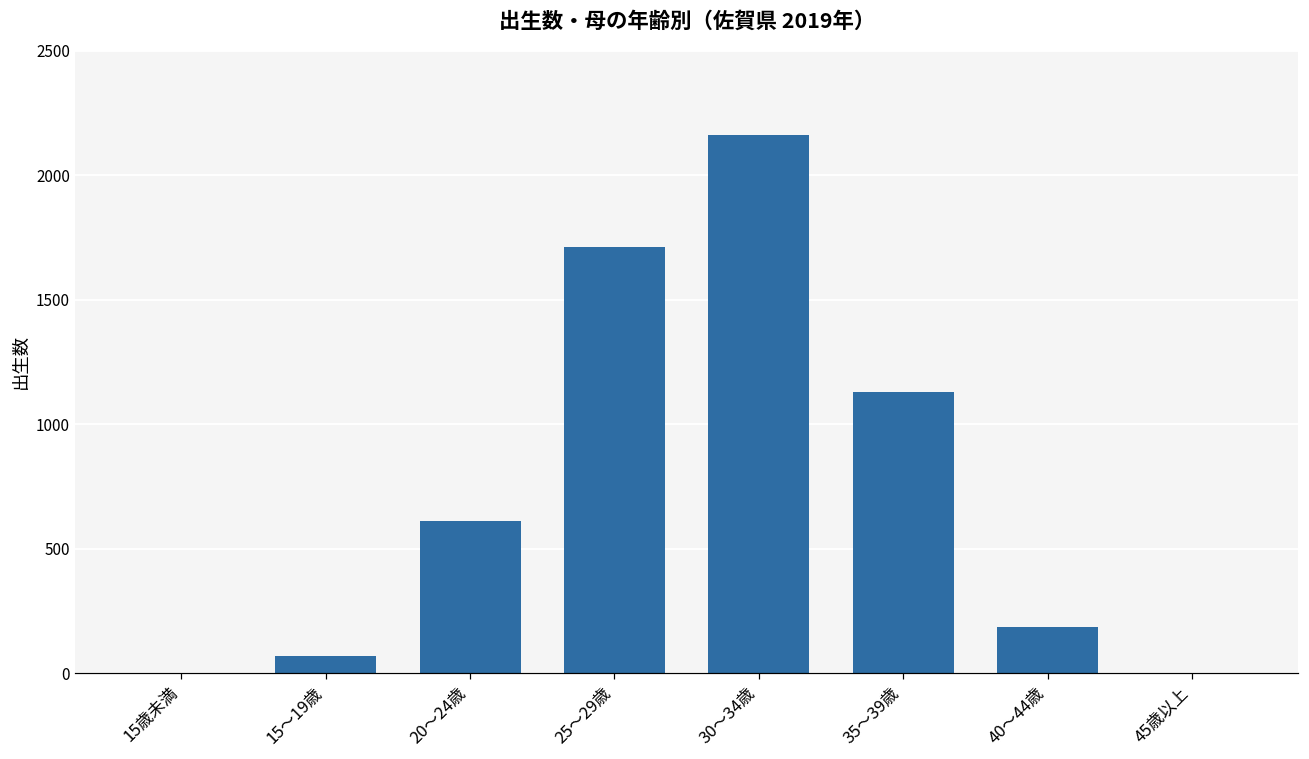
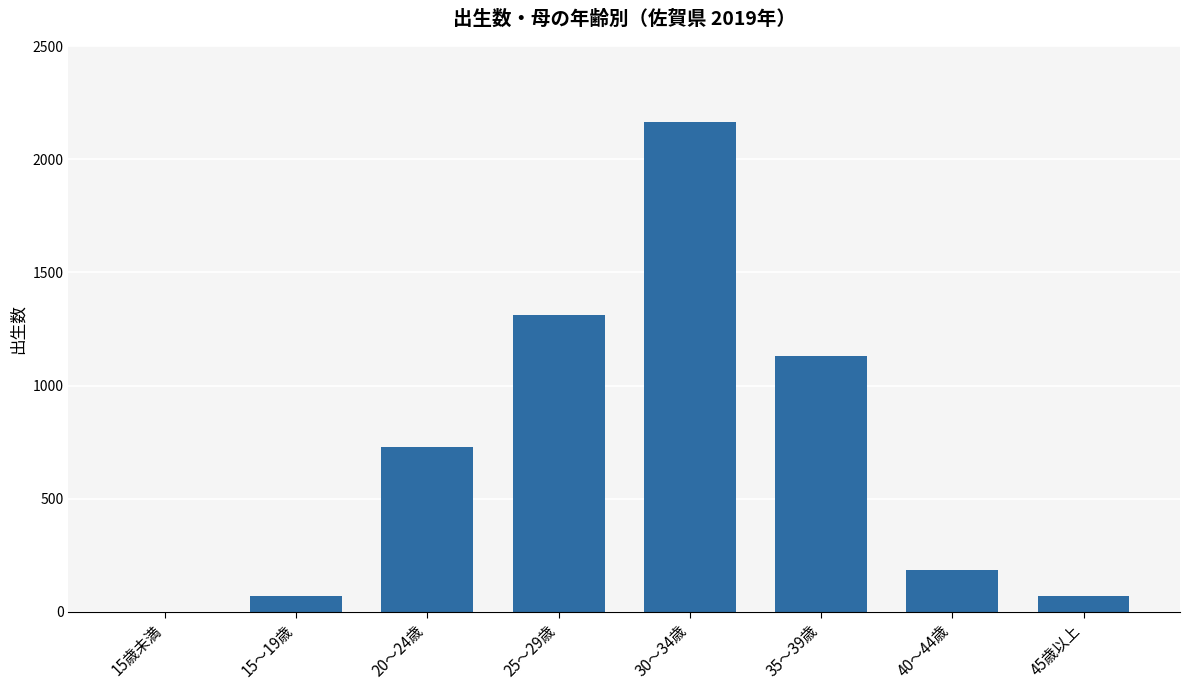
20～24歳: 610 -> 730
25～29歳: 1710 -> 1310
45歳以上: 0 -> 70
